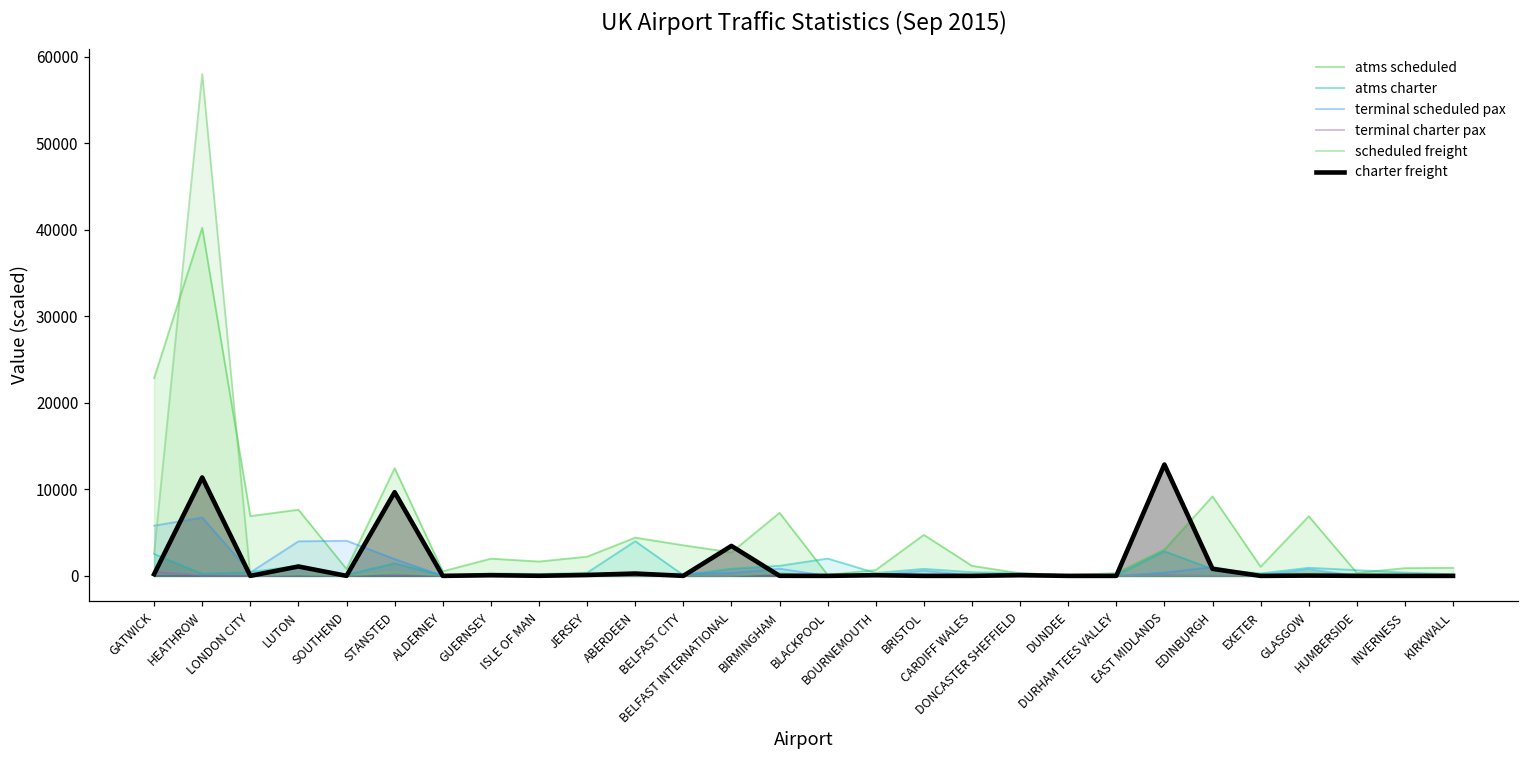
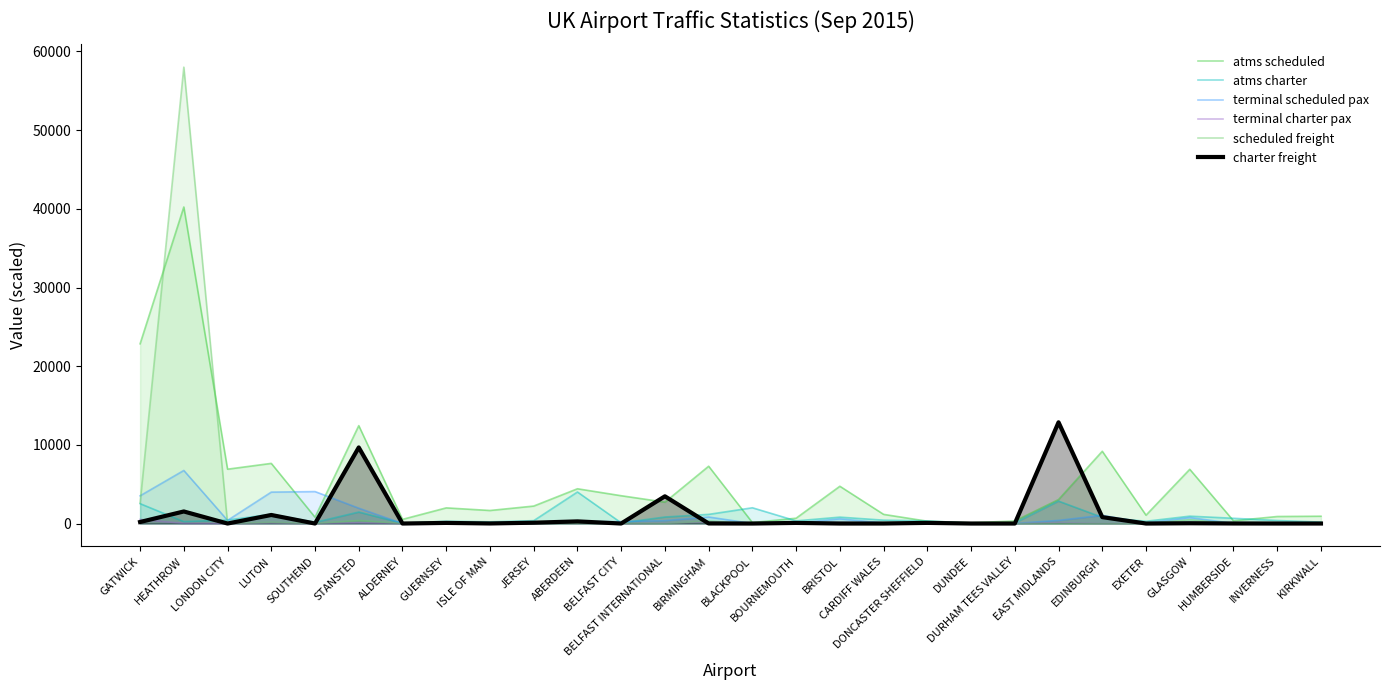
terminal scheduled pax, GATWICK: 6000 -> 4000
charter freight, HEATHROW: 11000 -> 2000
